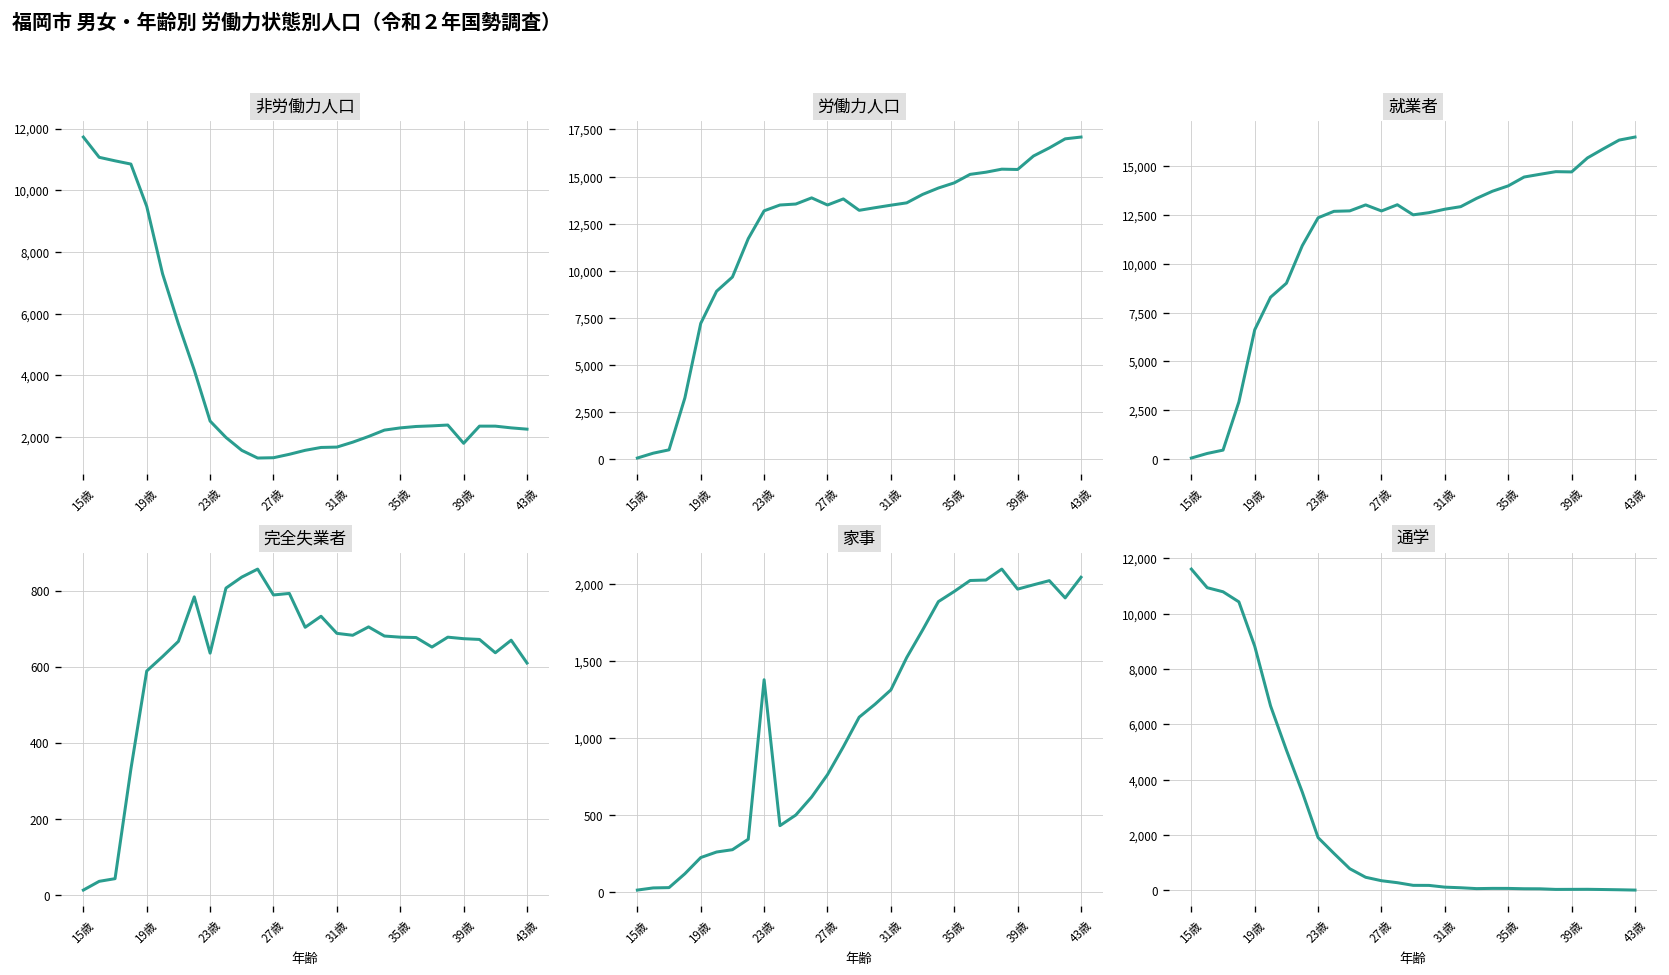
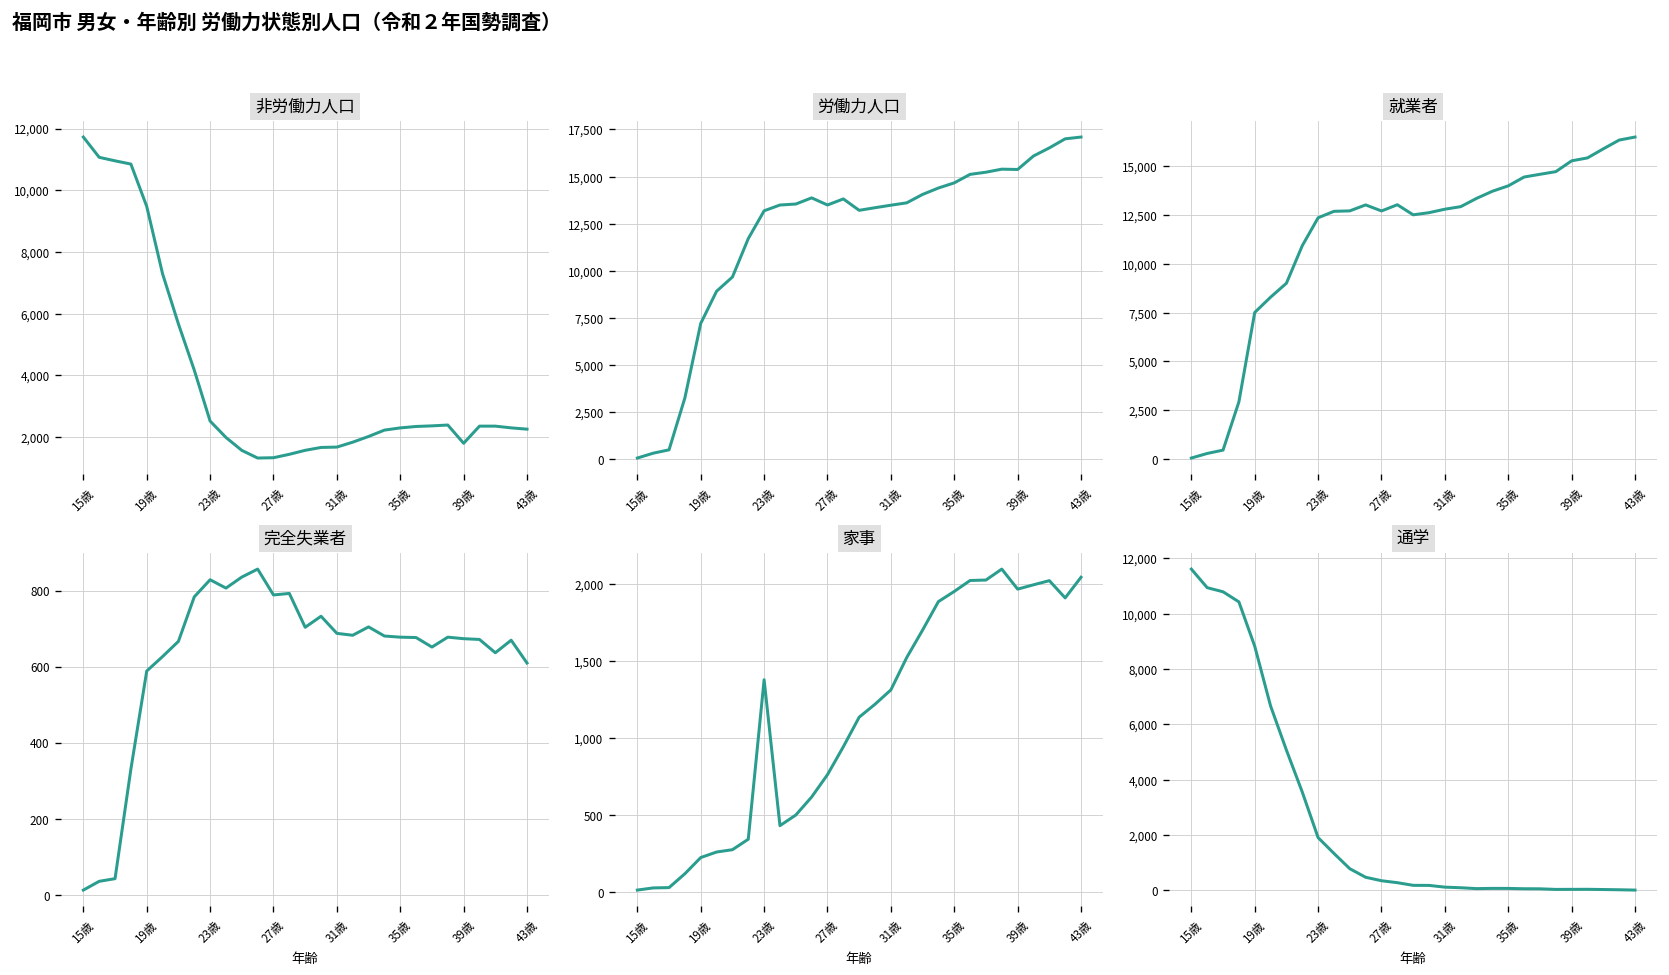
就業者, 19歳: 6,600 -> 7,500
就業者, 39歳: 14,700 -> 15,300
完全失業者, 23歳: 640 -> 830
